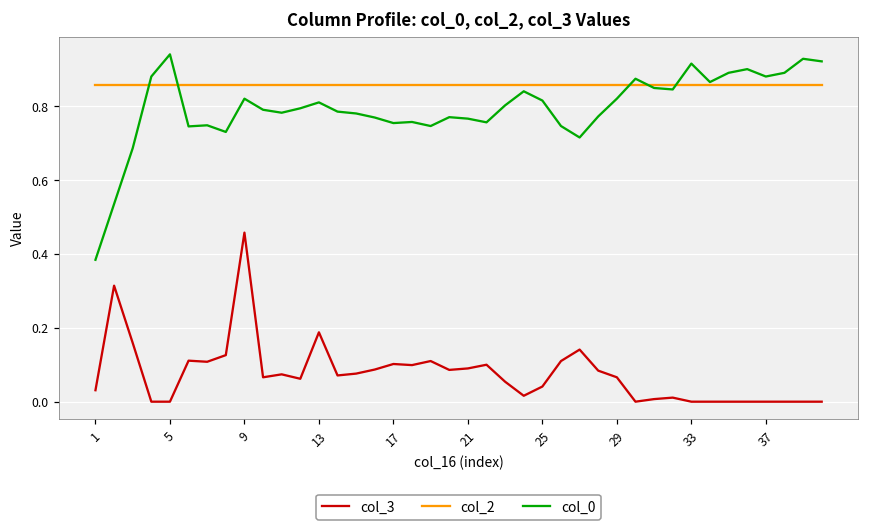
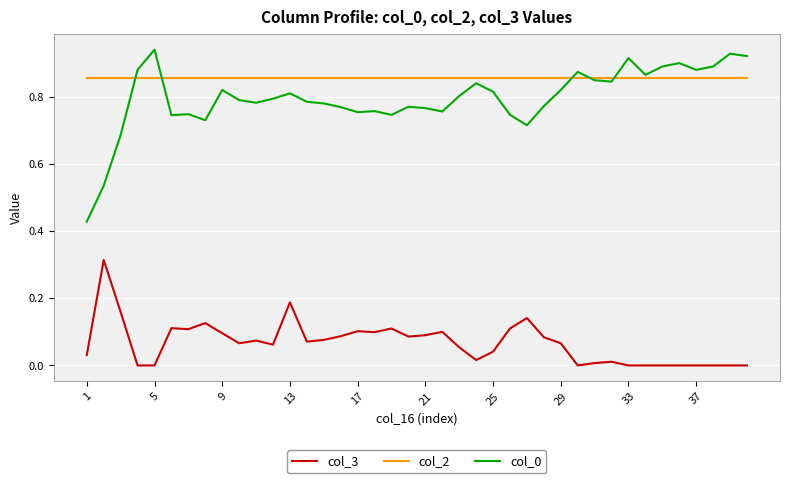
col_0, 1: 0.38 -> 0.43
col_3, 9: 0.46 -> 0.10
